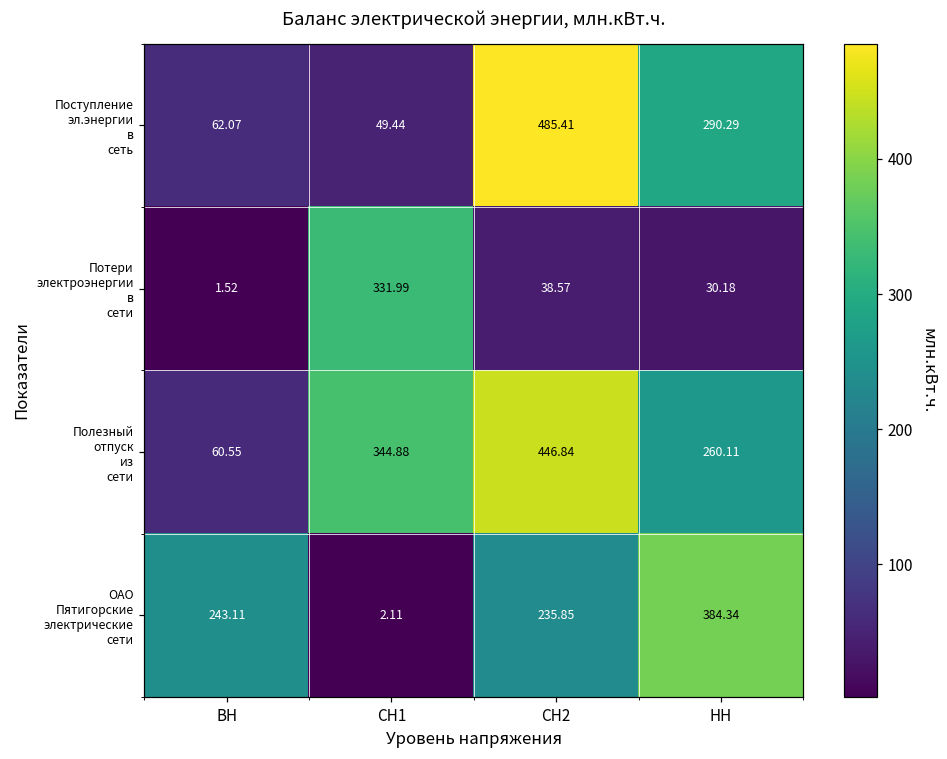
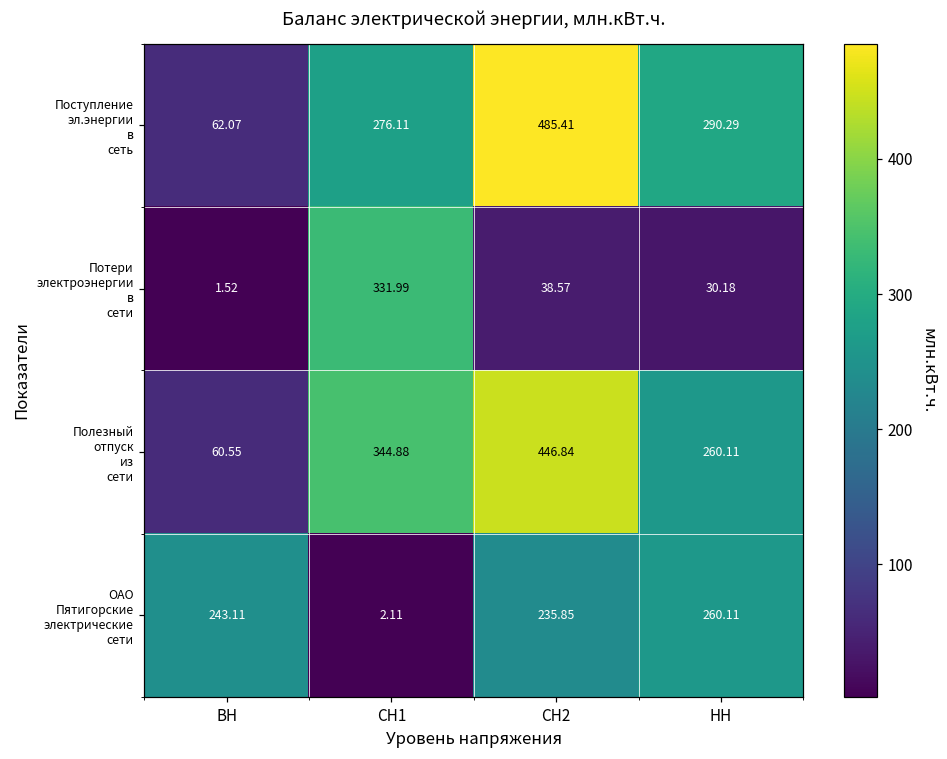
Поступление эл.энергии в сеть, СН1: 49.44 -> 276.11
ОАО Пятигорские электрические сети, НН: 384.34 -> 260.11
